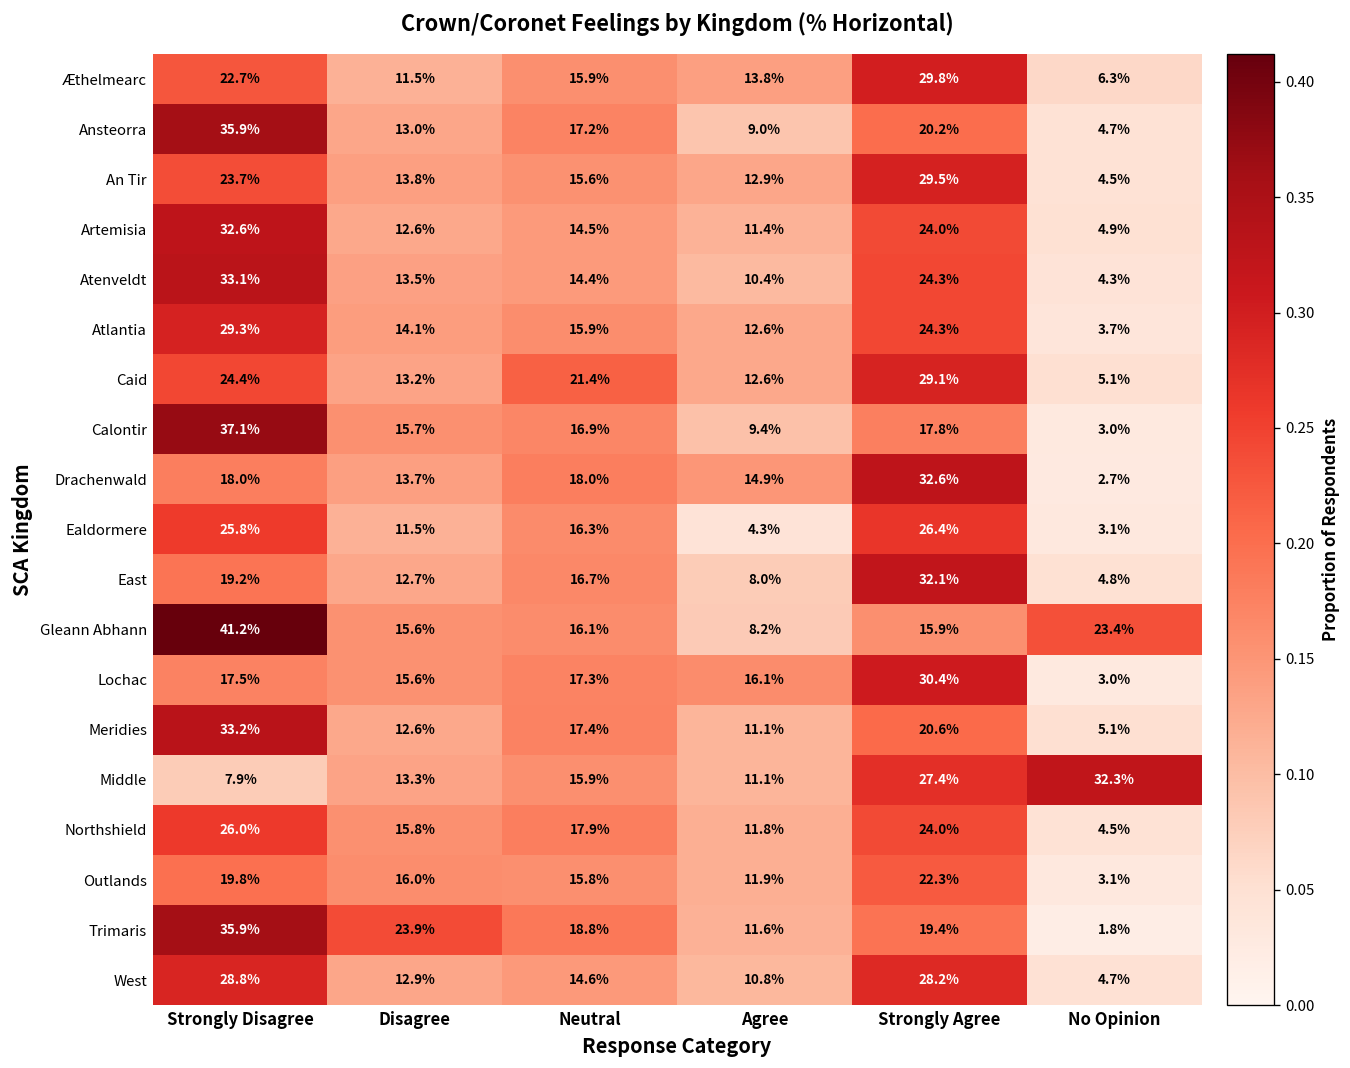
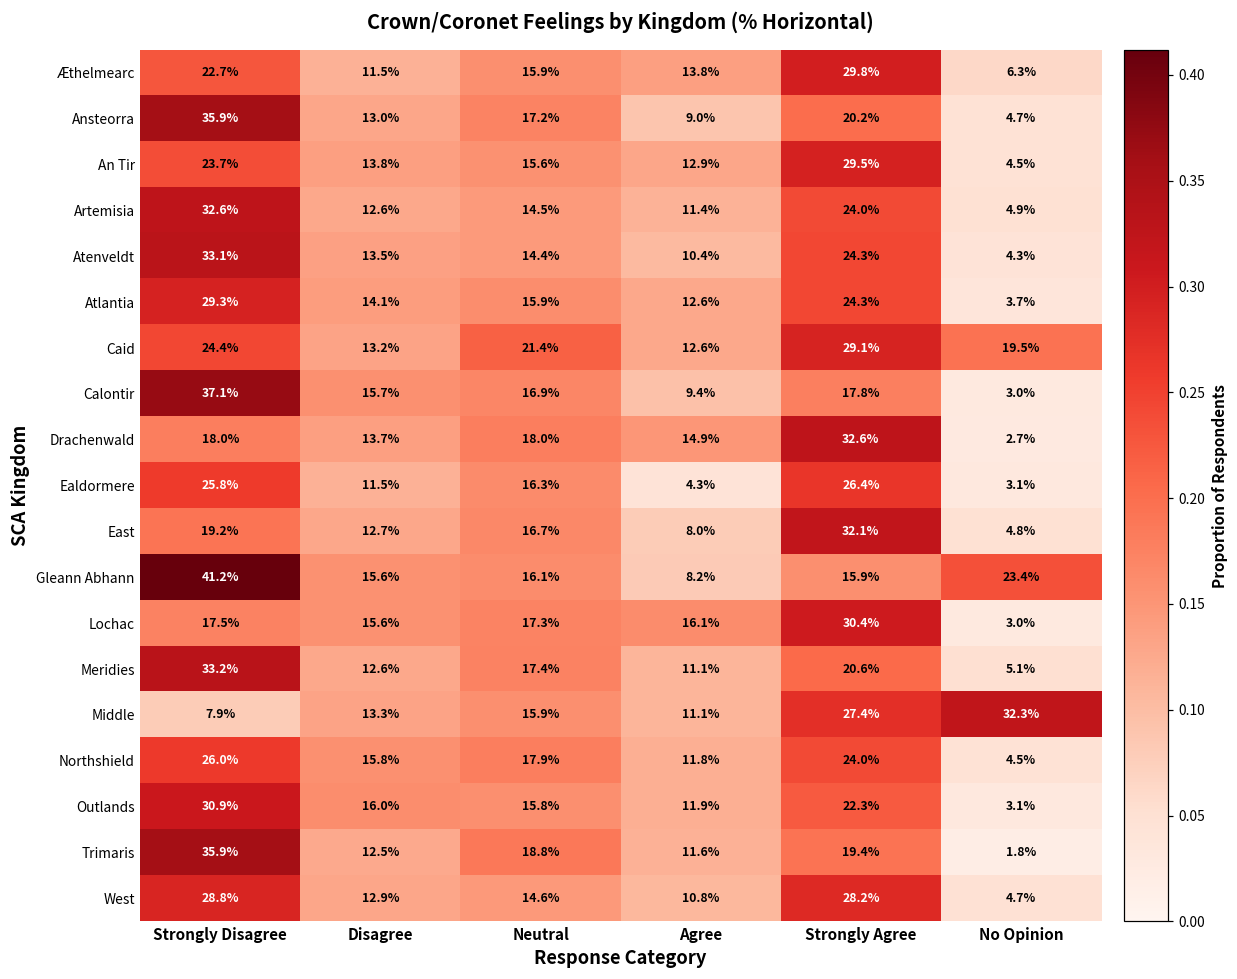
Caid, No Opinion: 5.1% -> 19.5%
Outlands, Strongly Disagree: 19.8% -> 30.9%
Trimaris, Disagree: 23.9% -> 12.5%
